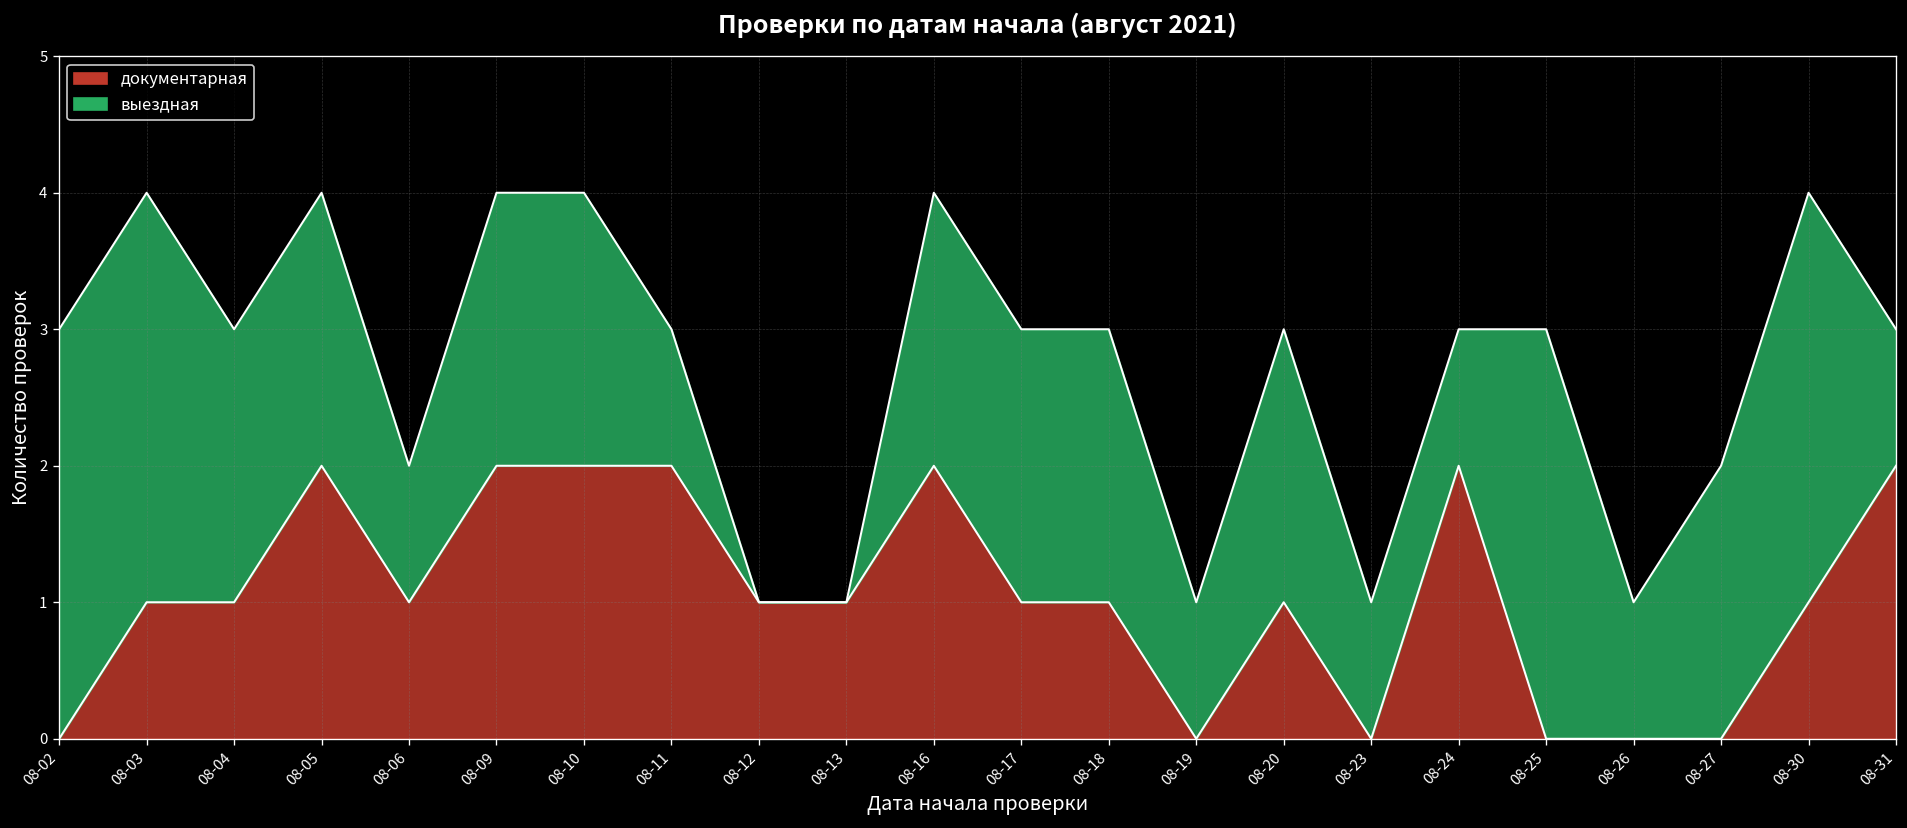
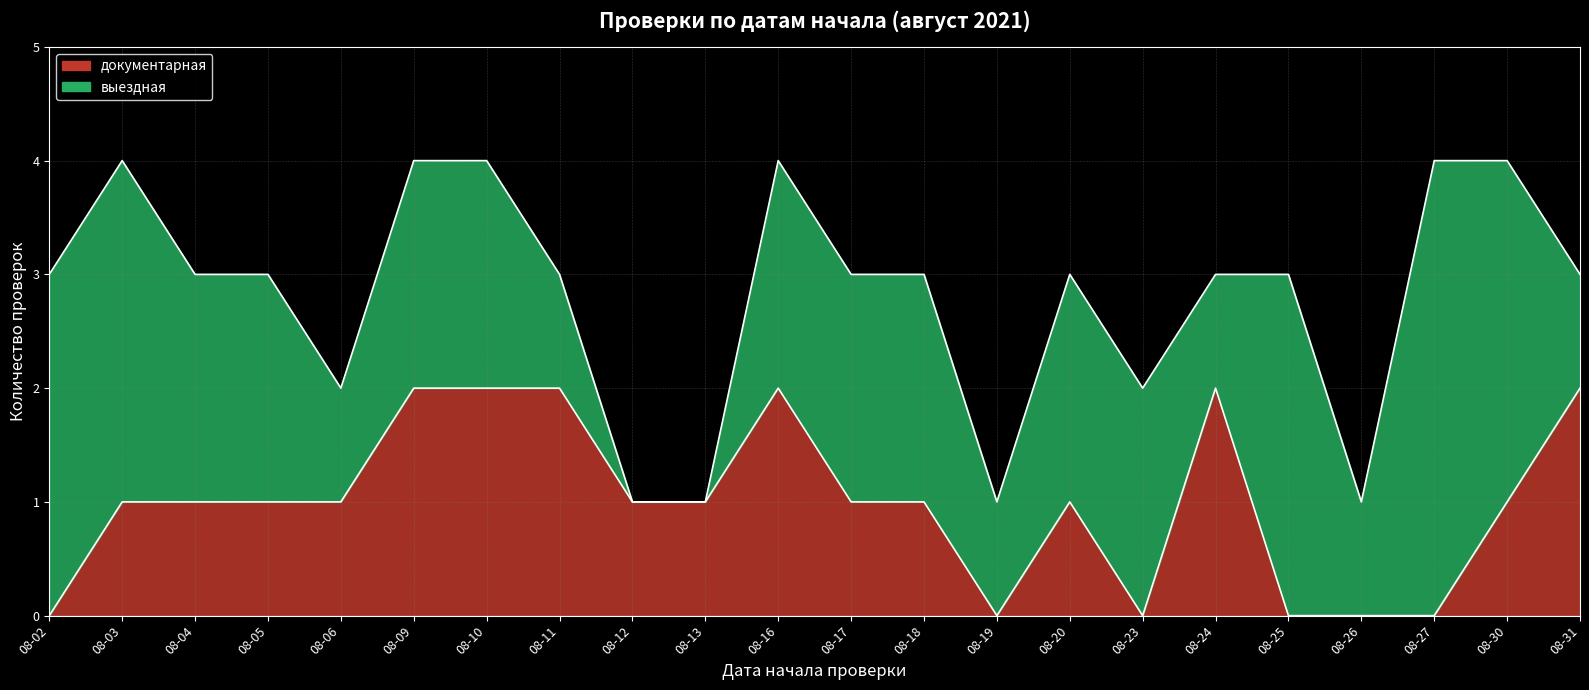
документарная, 08-05: 2 -> 1
выездная, 08-23: 1 -> 2
выездная, 08-27: 2 -> 4
